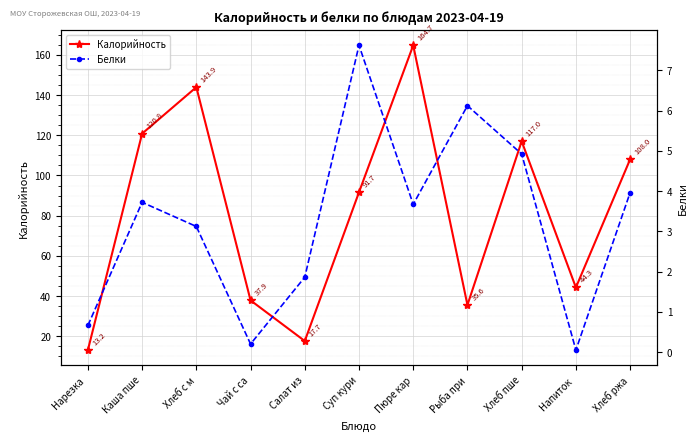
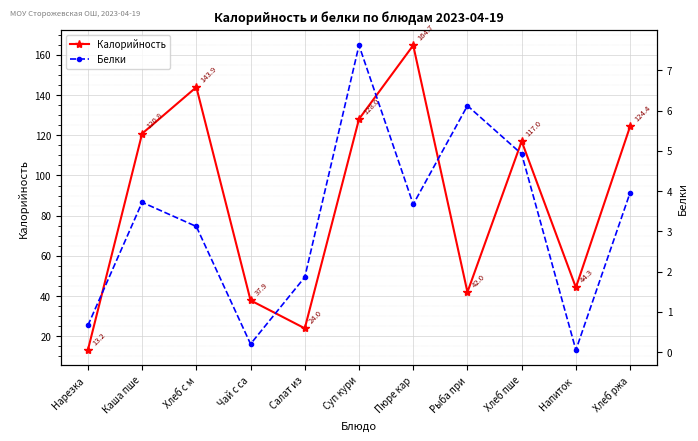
Калорийность, Салат из: 17.7 -> 24.0
Калорийность, Суп кури: 91.7 -> 128.0
Калорийность, Рыба при: 35.6 -> 42.0
Калорийность, Хлеб ржа: 108.0 -> 124.4
